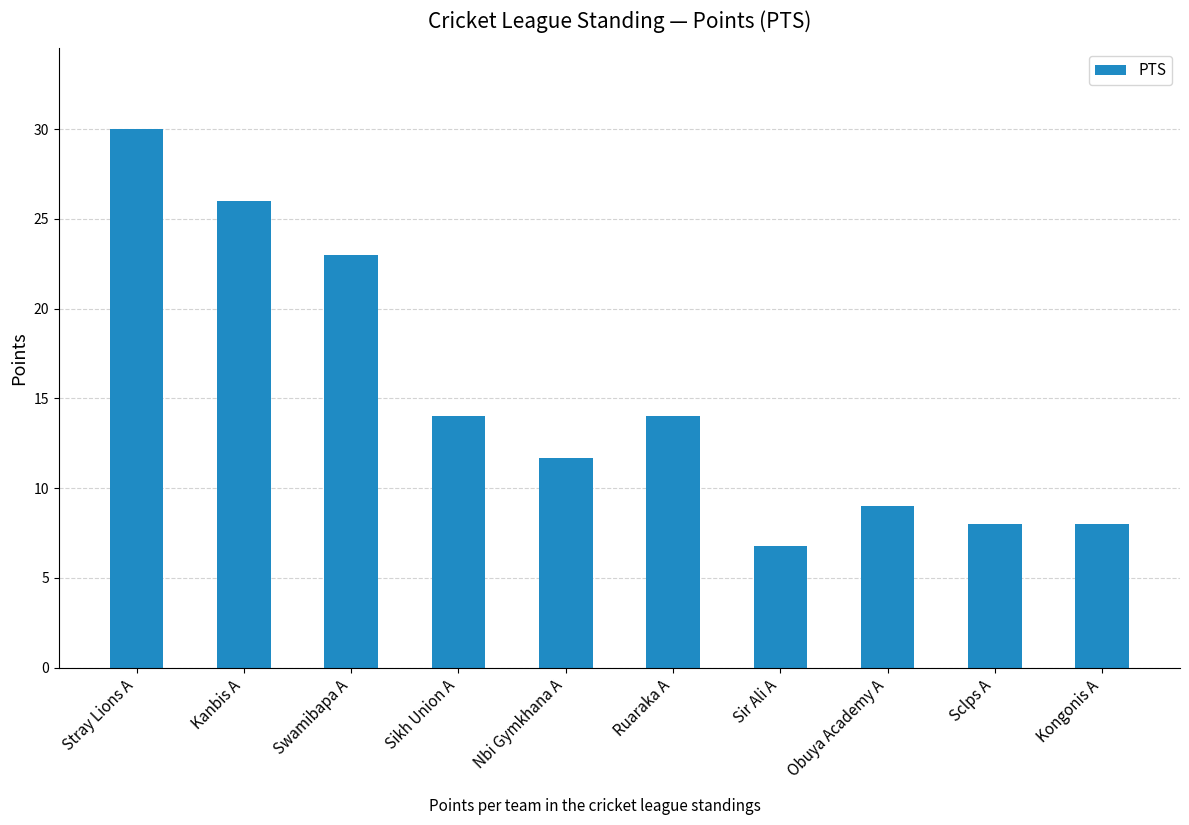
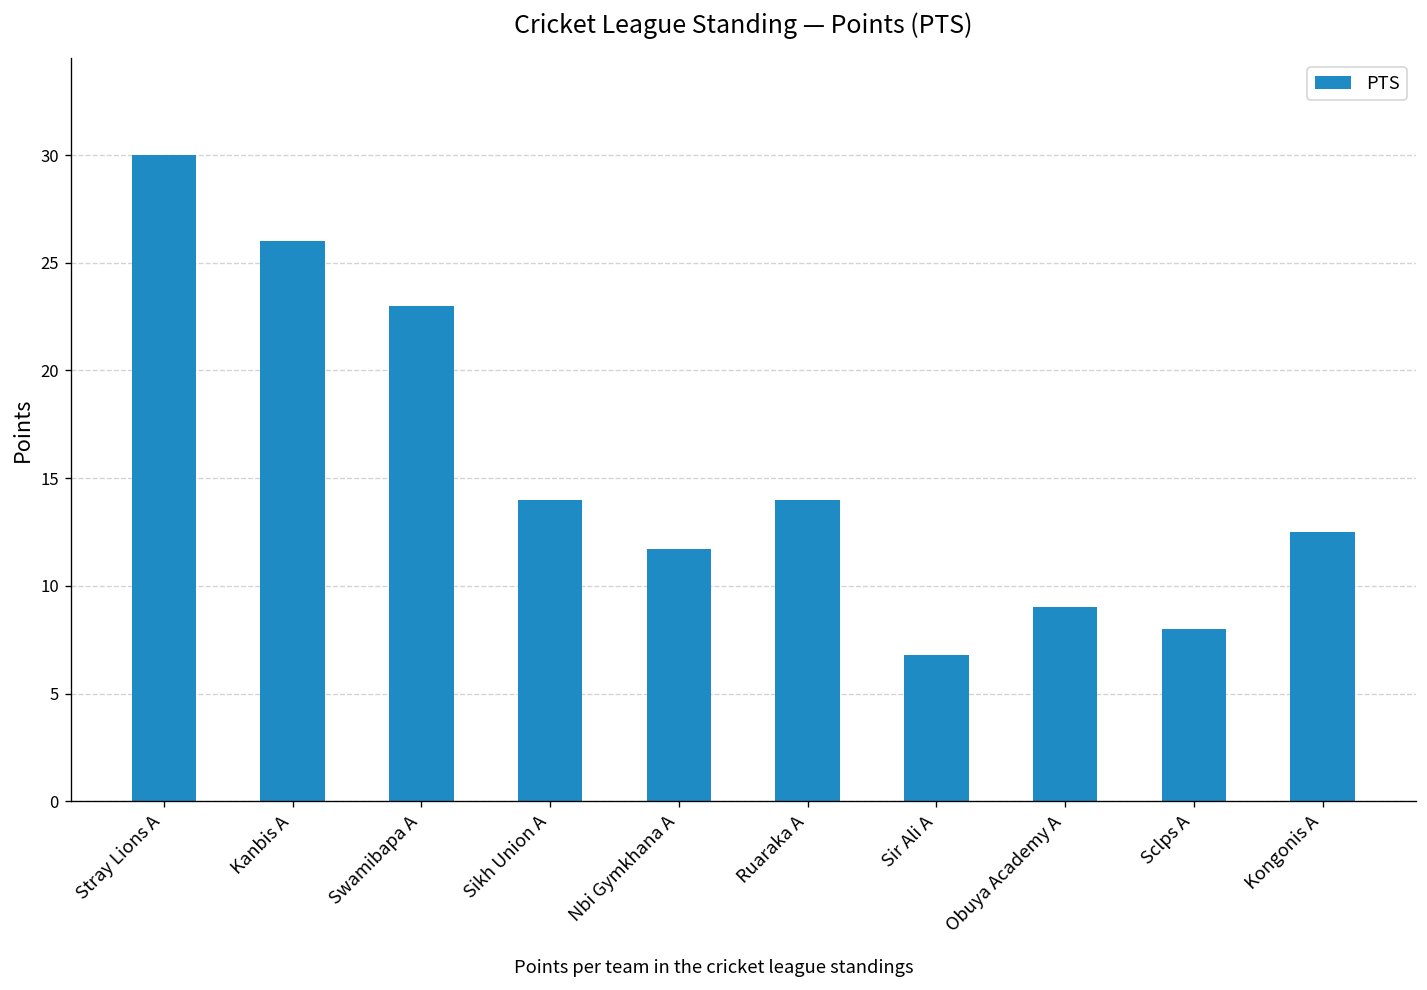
Kongonis A: 8.0 -> 12.5
